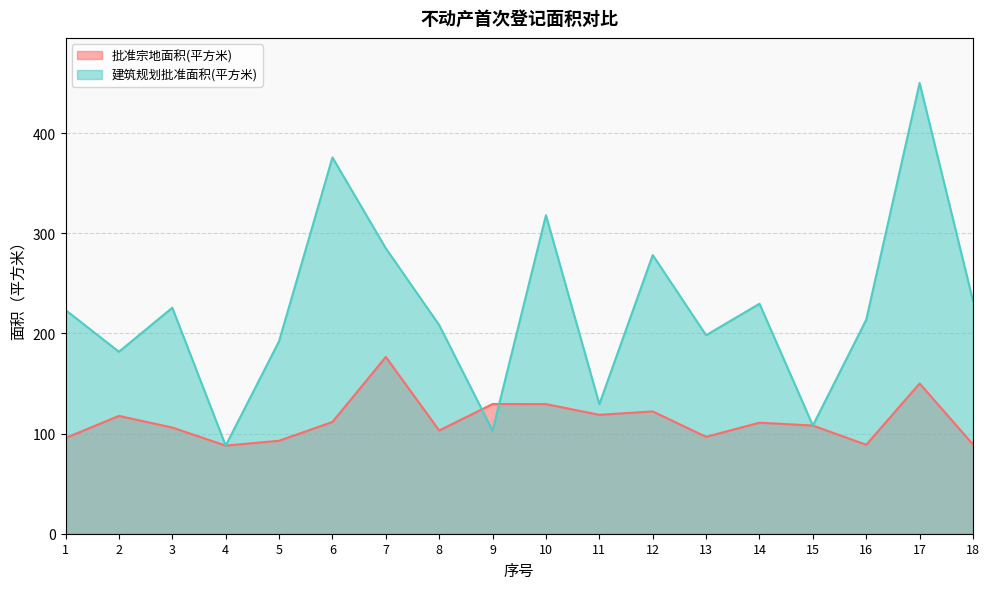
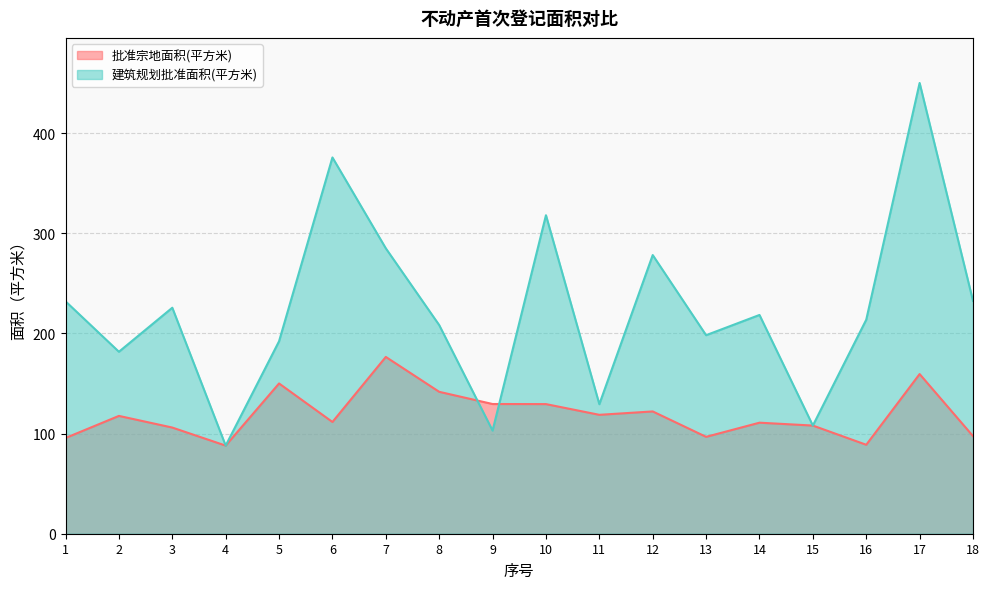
建筑规划批准面积(平方米), 1: 223 -> 232
批准宗地面积(平方米), 5: 93 -> 150
批准宗地面积(平方米), 8: 103 -> 142
建筑规划批准面积(平方米), 14: 230 -> 218
批准宗地面积(平方米), 17: 150 -> 159
批准宗地面积(平方米), 18: 89 -> 97
